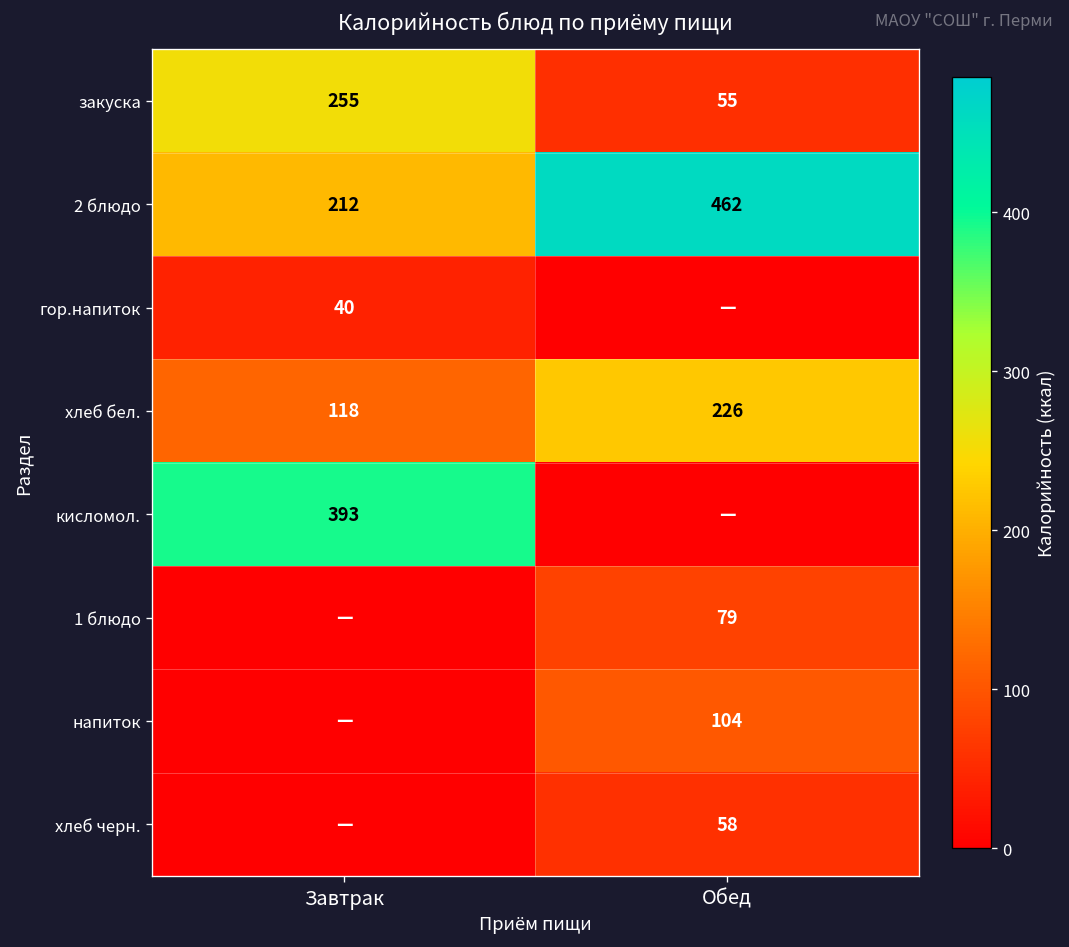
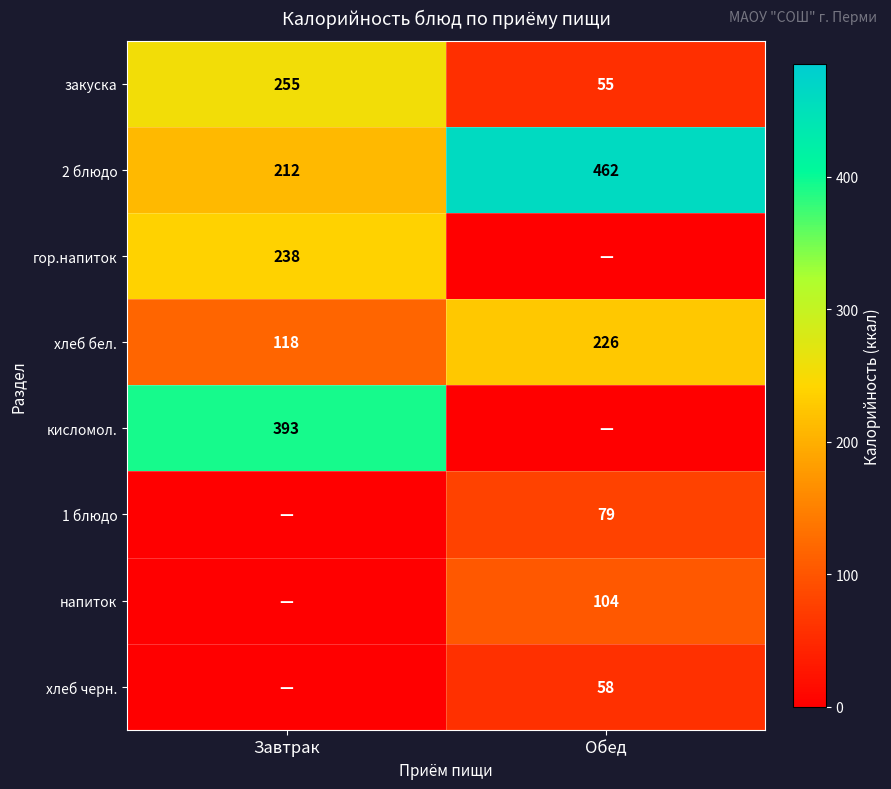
гор.напиток, Завтрак: 40 -> 238
